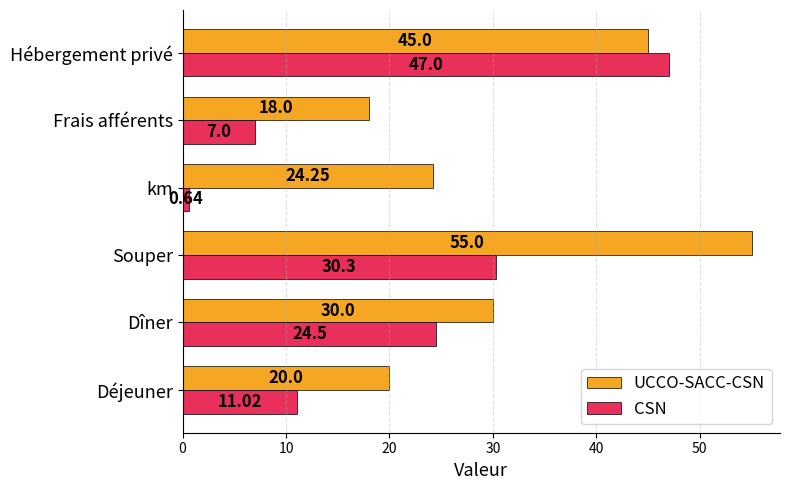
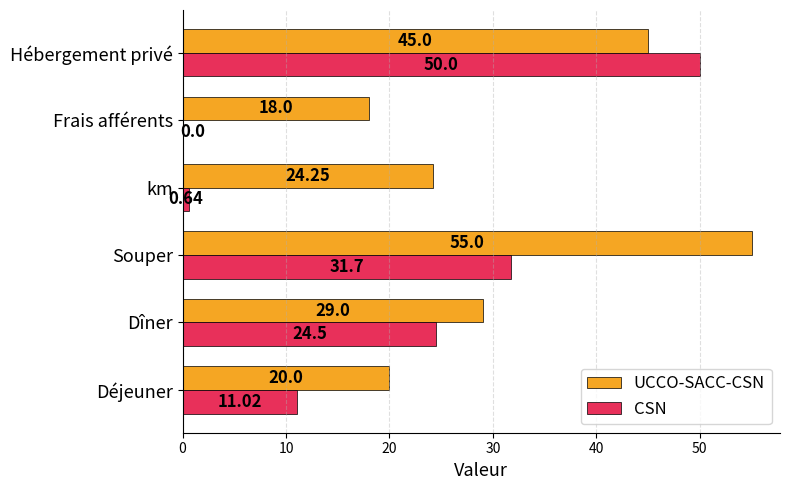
CSN, Hébergement privé: 47.0 -> 50.0
CSN, Frais afférents: 7.0 -> 0.0
CSN, Souper: 30.3 -> 31.7
UCCO-SACC-CSN, Dîner: 30.0 -> 29.0
